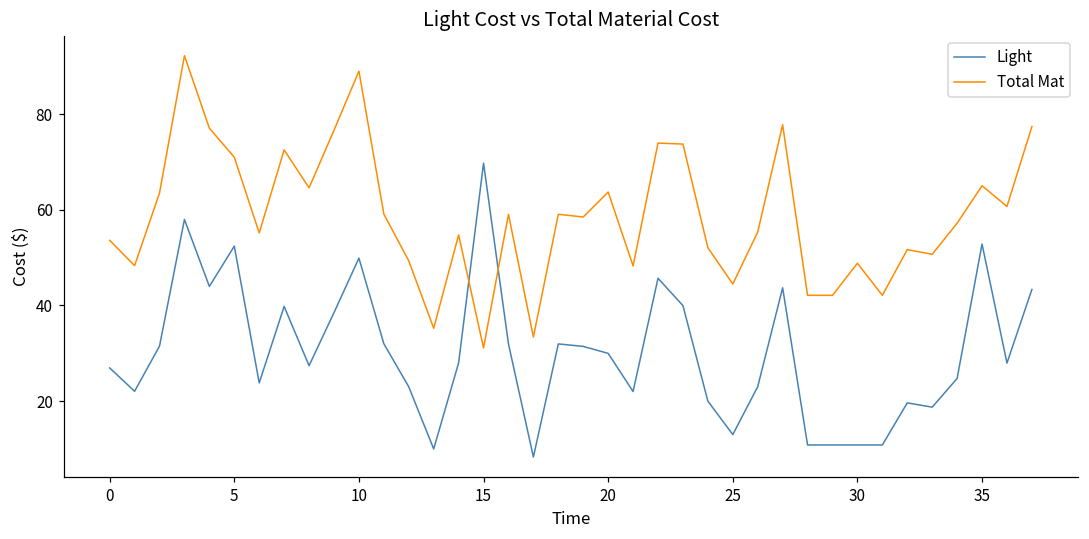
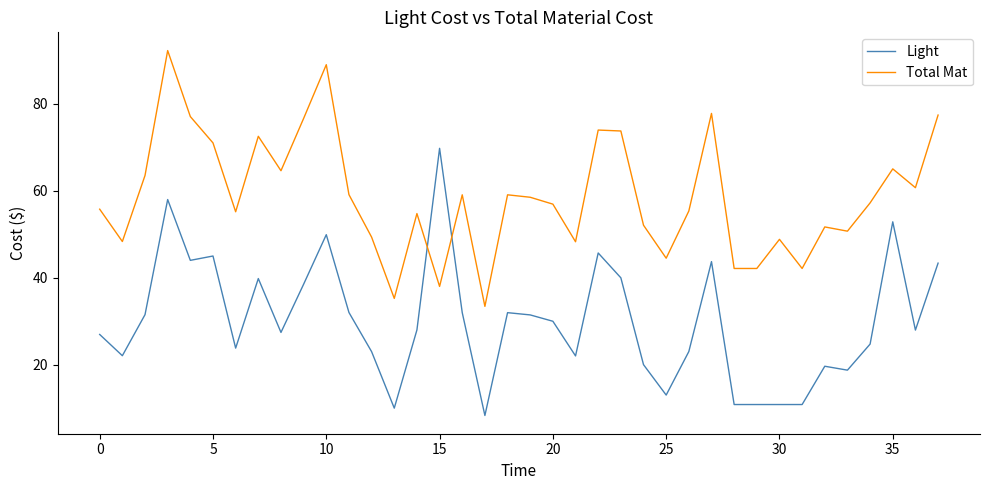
Total Mat, 0: 54 -> 56
Light, 5: 52 -> 45
Total Mat, 15: 31 -> 38
Total Mat, 20: 64 -> 57
